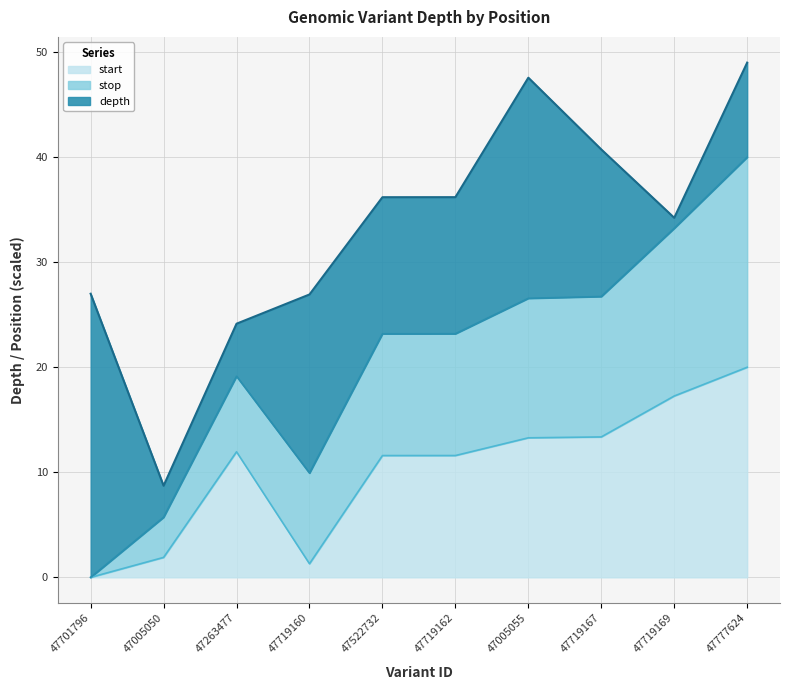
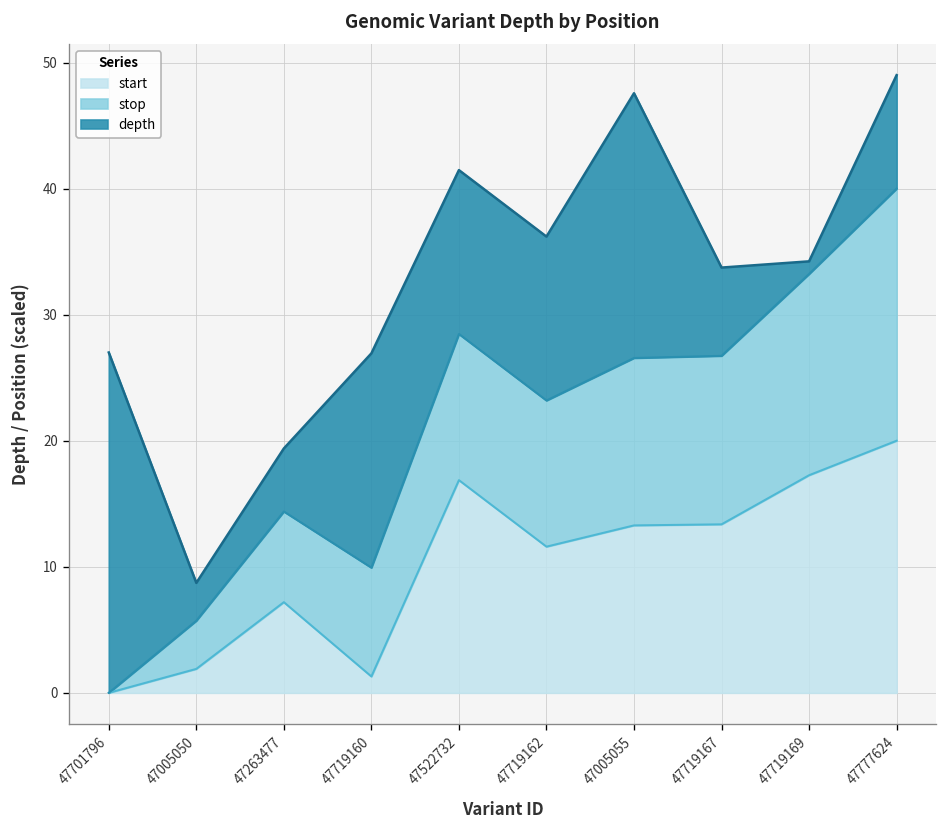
start, 47263477: 12.0 -> 7.2
start, 47522732: 11.6 -> 16.9
depth, 47719167: 14 -> 7
